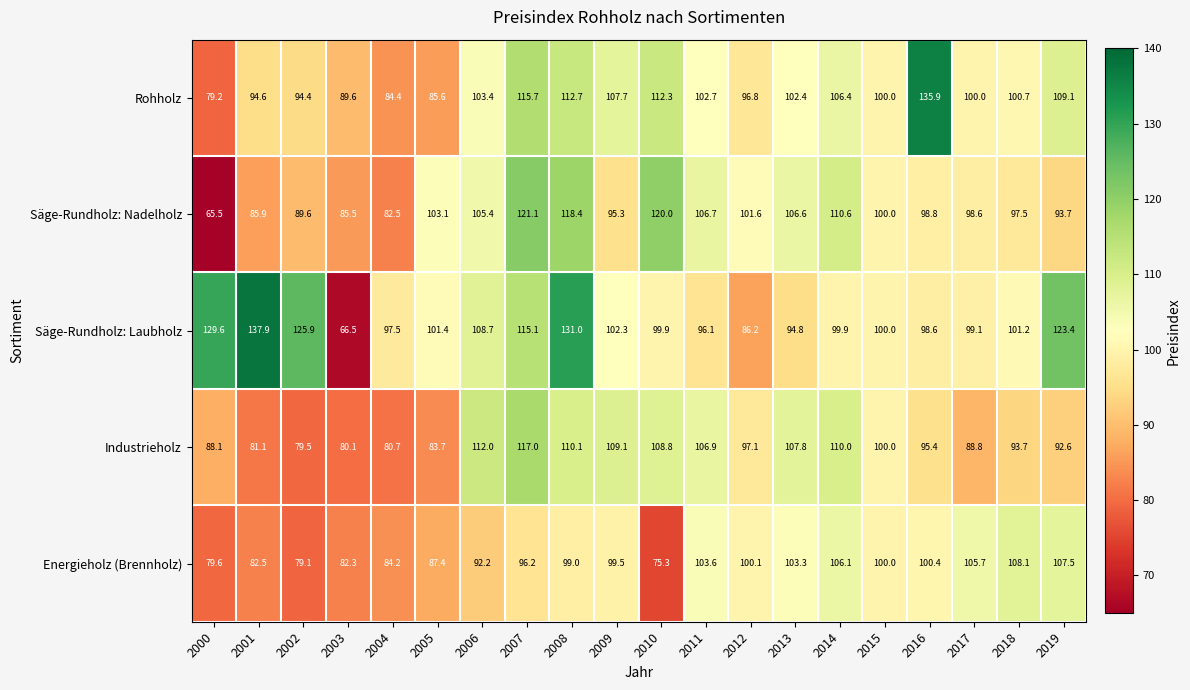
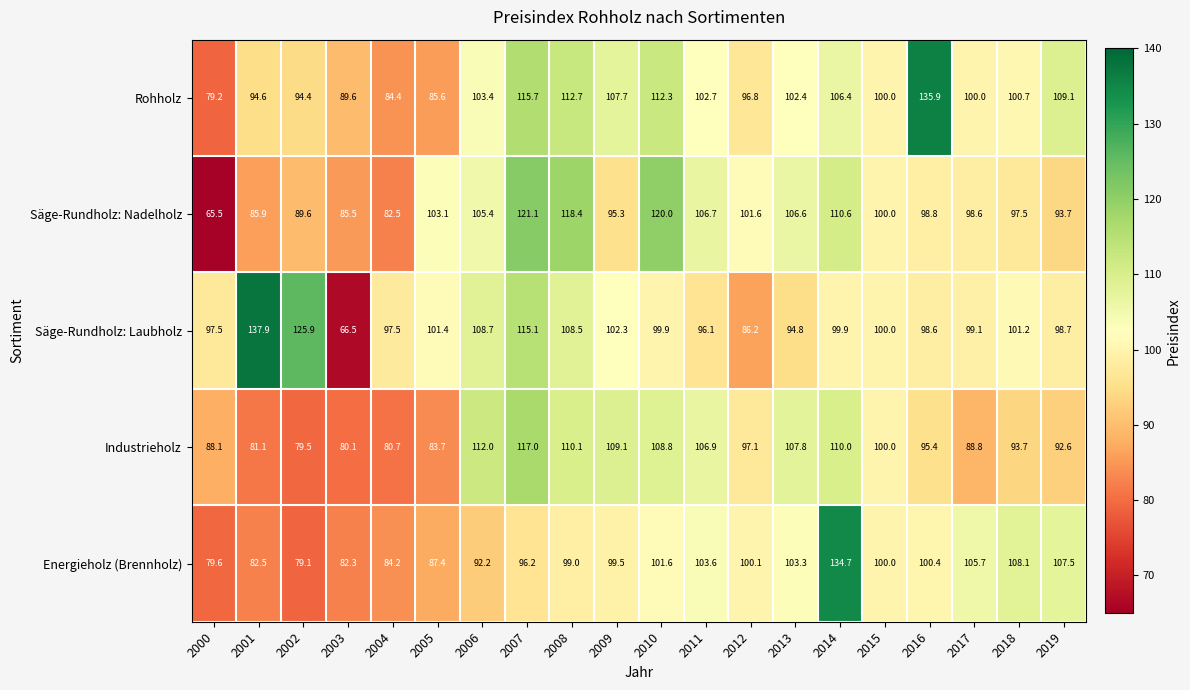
Säge-Rundholz: Laubholz, 2000: 129.6 -> 97.5
Säge-Rundholz: Laubholz, 2008: 131.0 -> 108.5
Säge-Rundholz: Laubholz, 2019: 123.4 -> 98.7
Energieholz (Brennholz), 2010: 75.3 -> 101.6
Energieholz (Brennholz), 2014: 106.1 -> 134.7
